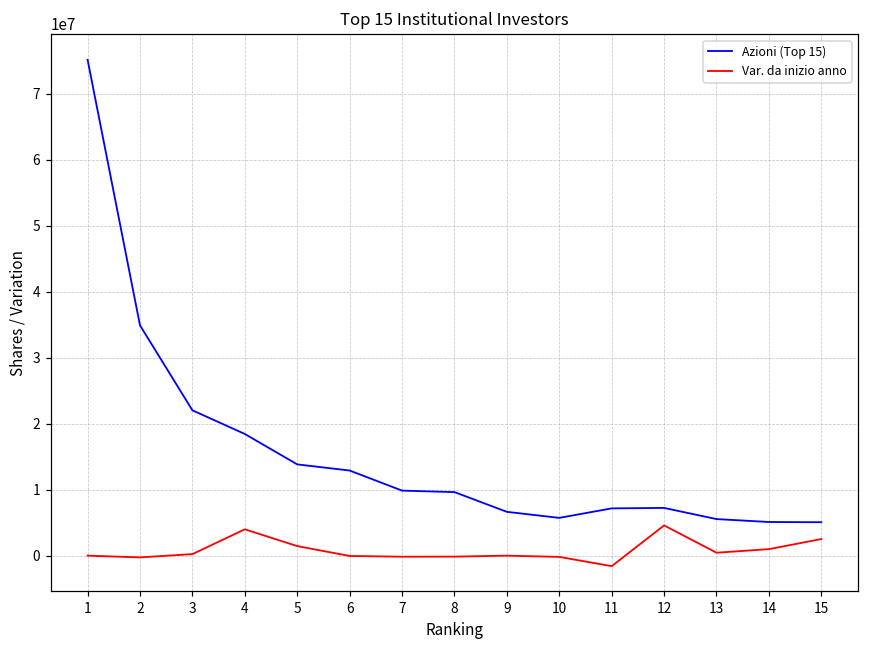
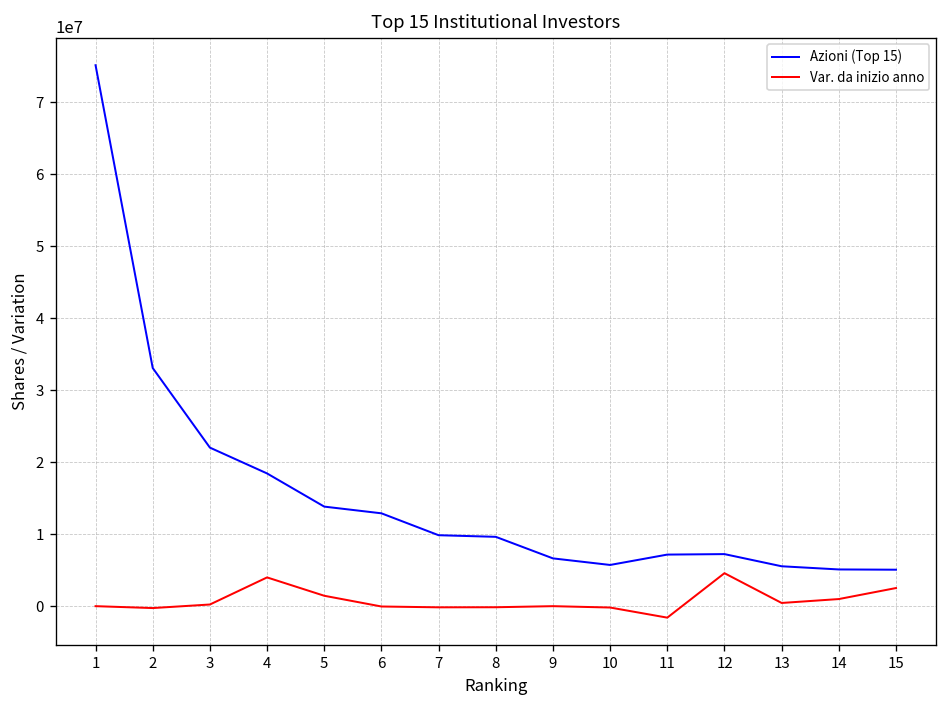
Azioni (Top 15), 2: 35000000 -> 33000000
